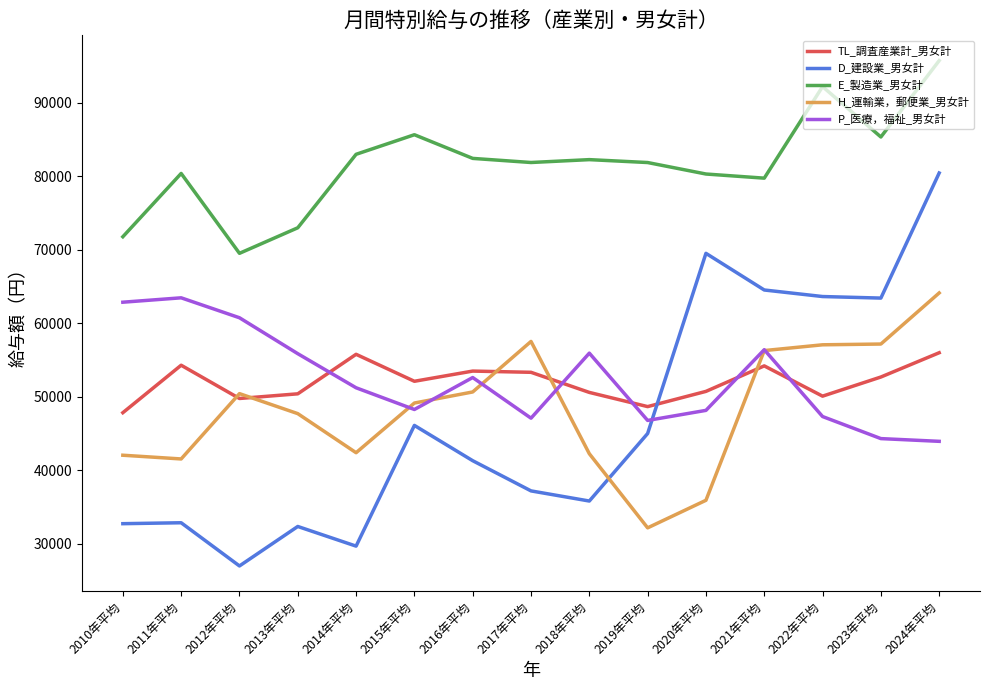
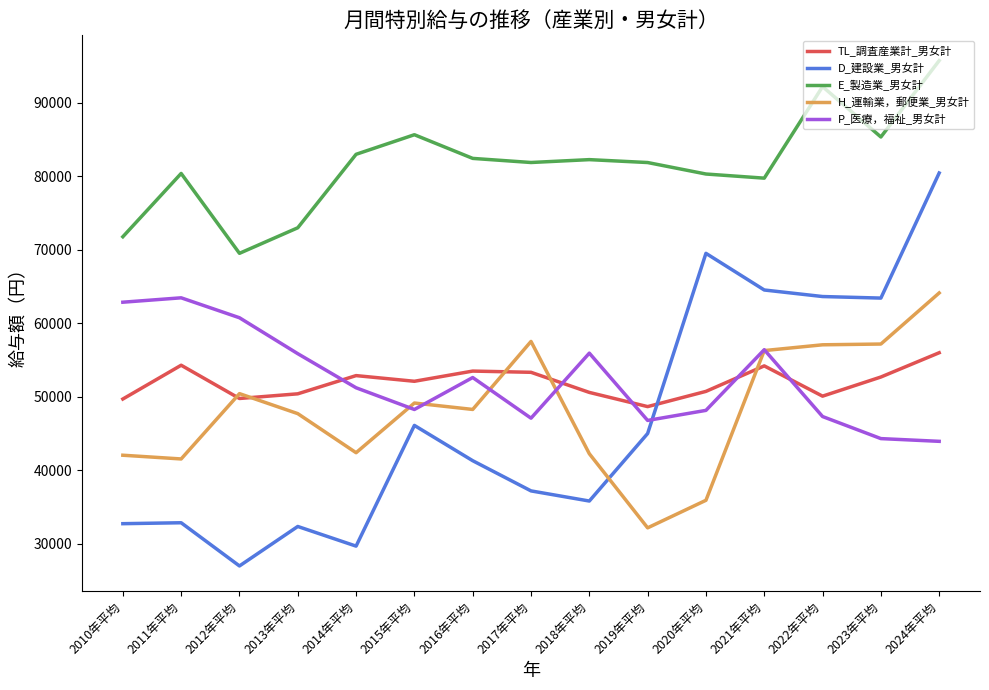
TL_調査産業計_男女計, 2010年平均: 48000 -> 50000
TL_調査産業計_男女計, 2014年平均: 56000 -> 53000
H_運輸業，郵便業_男女計, 2016年平均: 51000 -> 48000
